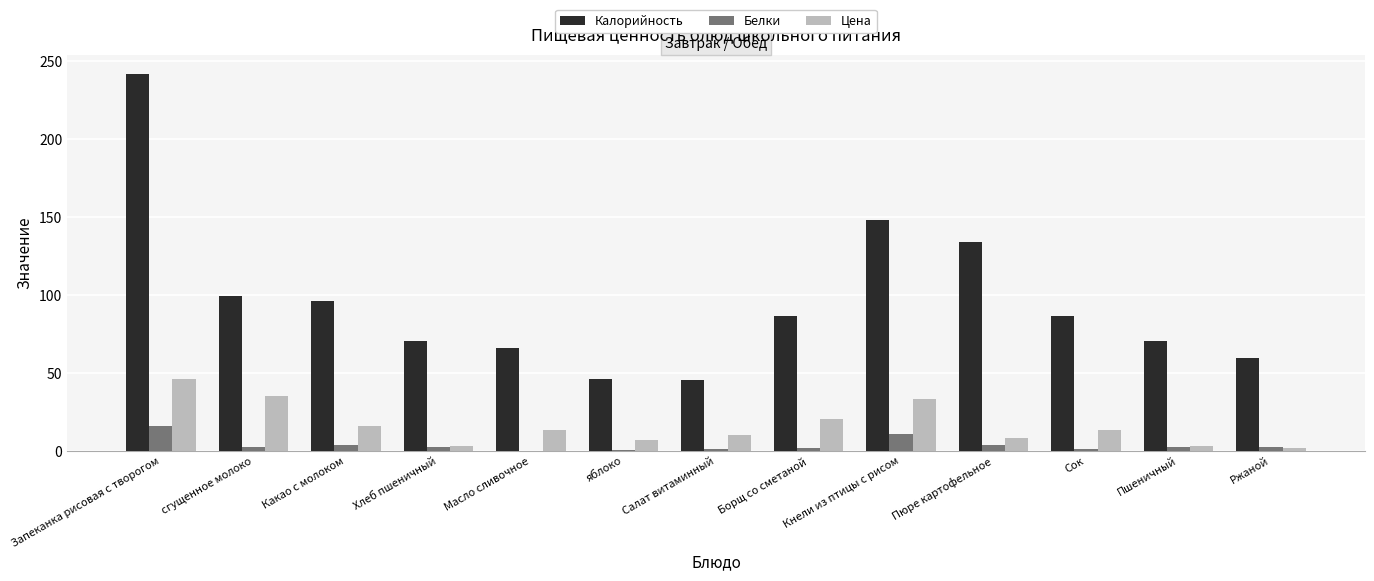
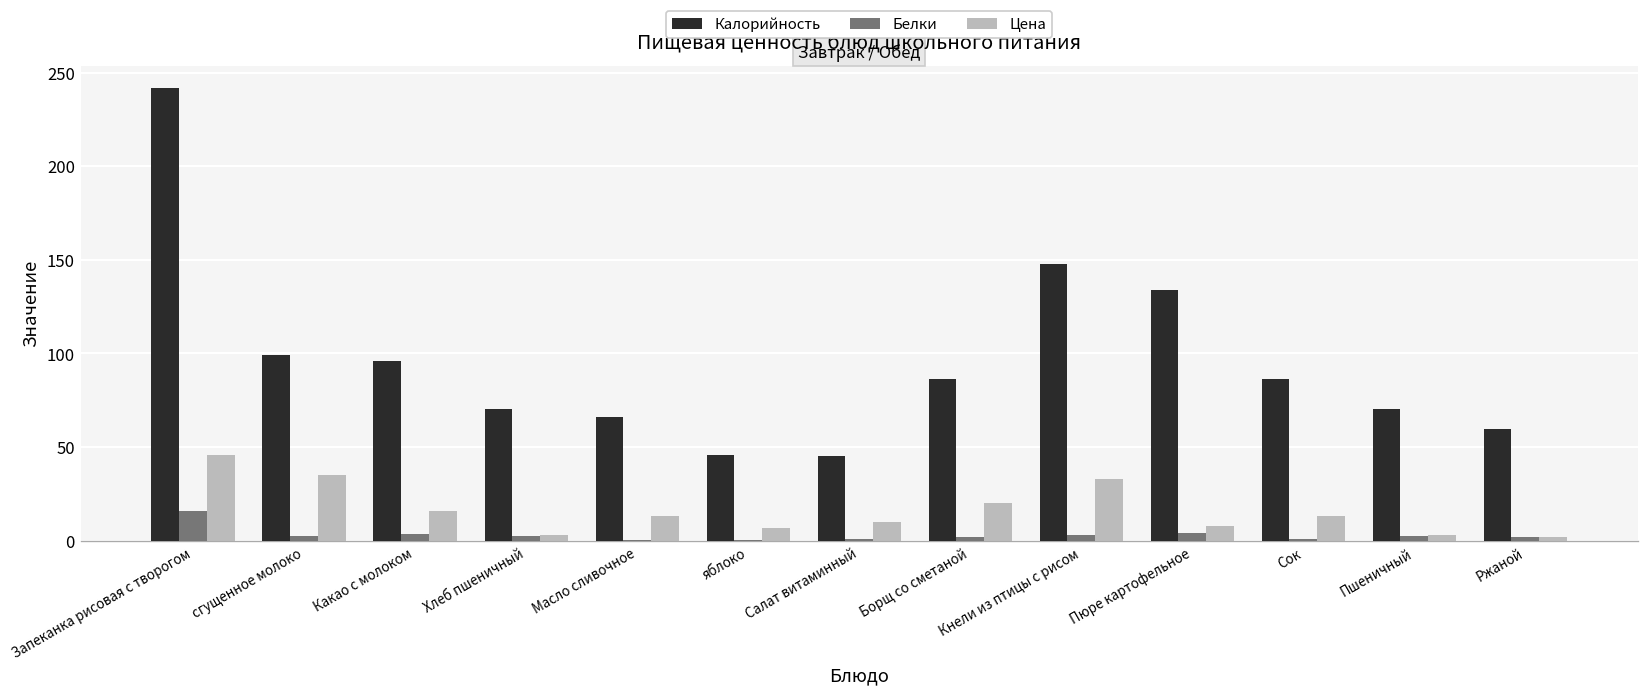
Белки, Кнели из птицы с рисом: 10 -> 3
